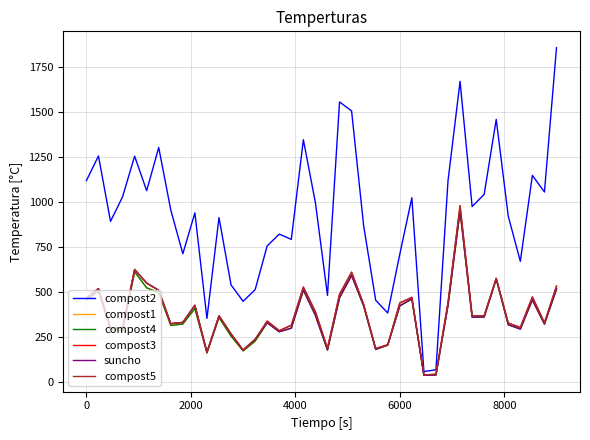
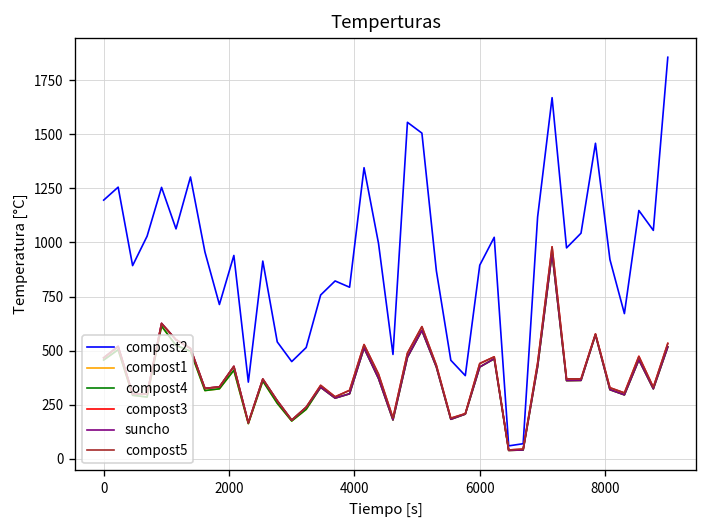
compost2, 0: 1120 -> 1200
compost2, 6000: 710 -> 900
